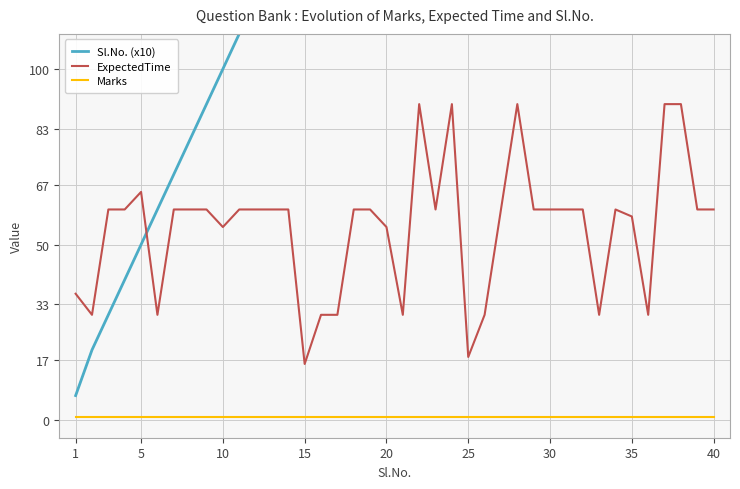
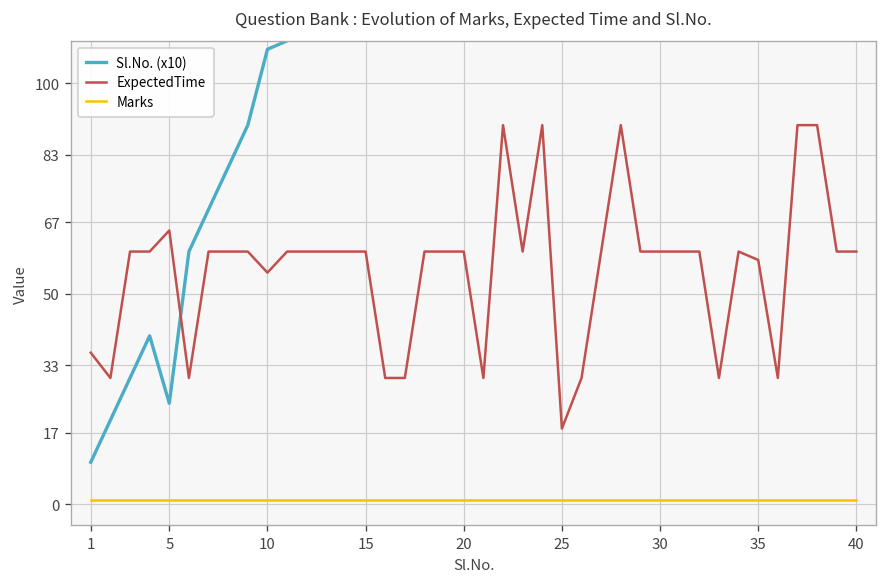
Sl.No. (x10), 1: 7 -> 10
Sl.No. (x10), 5: 50 -> 24
Sl.No. (x10), 10: 100 -> 108
ExpectedTime, 15: 16 -> 60
ExpectedTime, 20: 55 -> 60
